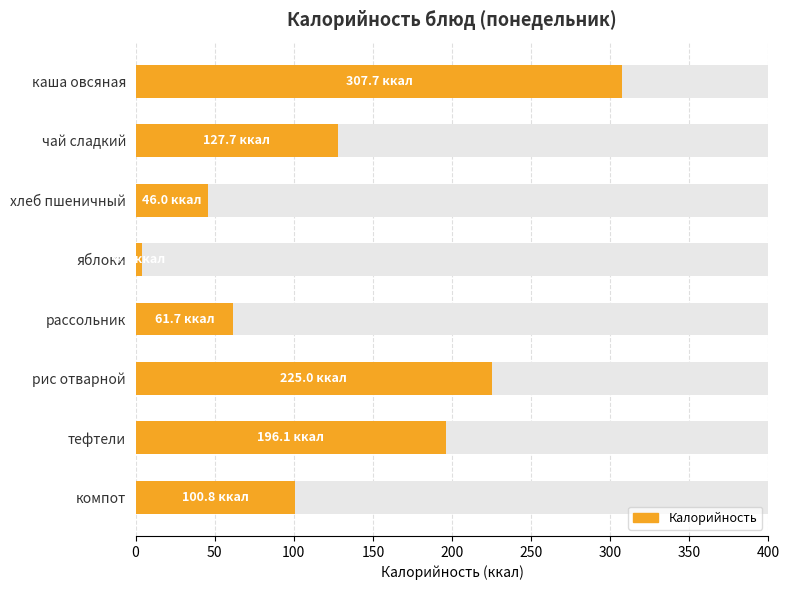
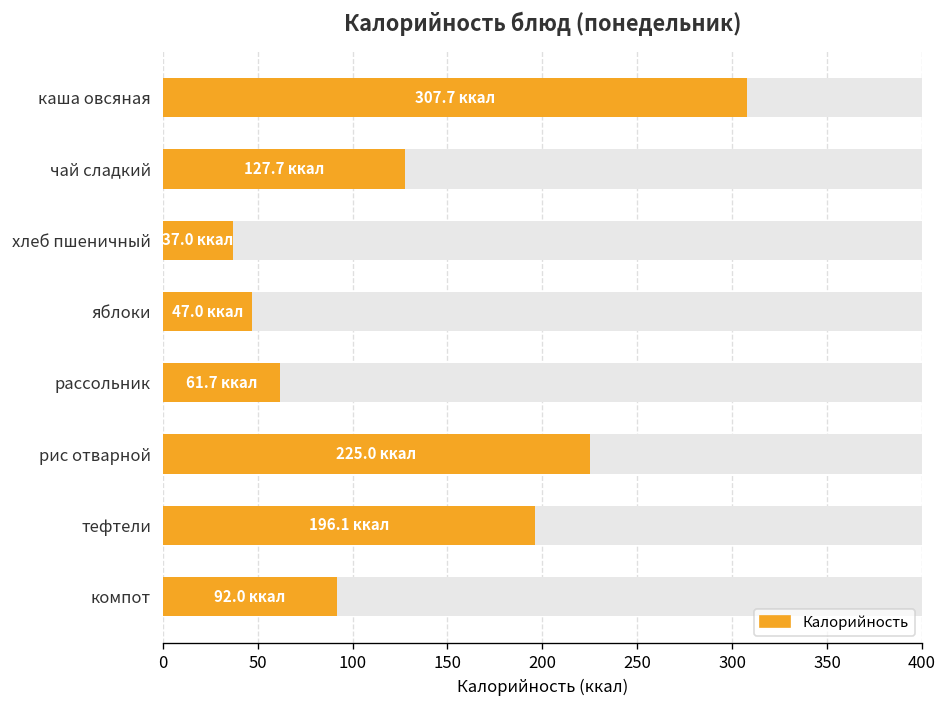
Калорийность, хлеб пшеничный: 46.0 -> 37.0
Калорийность, яблоки: 4 -> 47
Калорийность, компот: 100.8 -> 92.0
